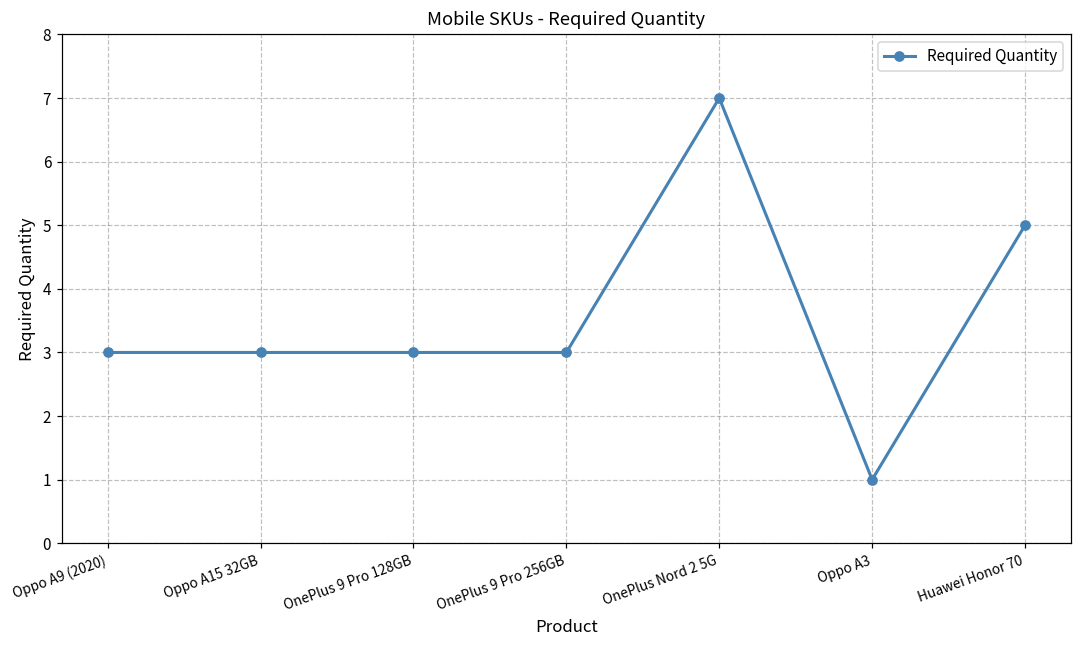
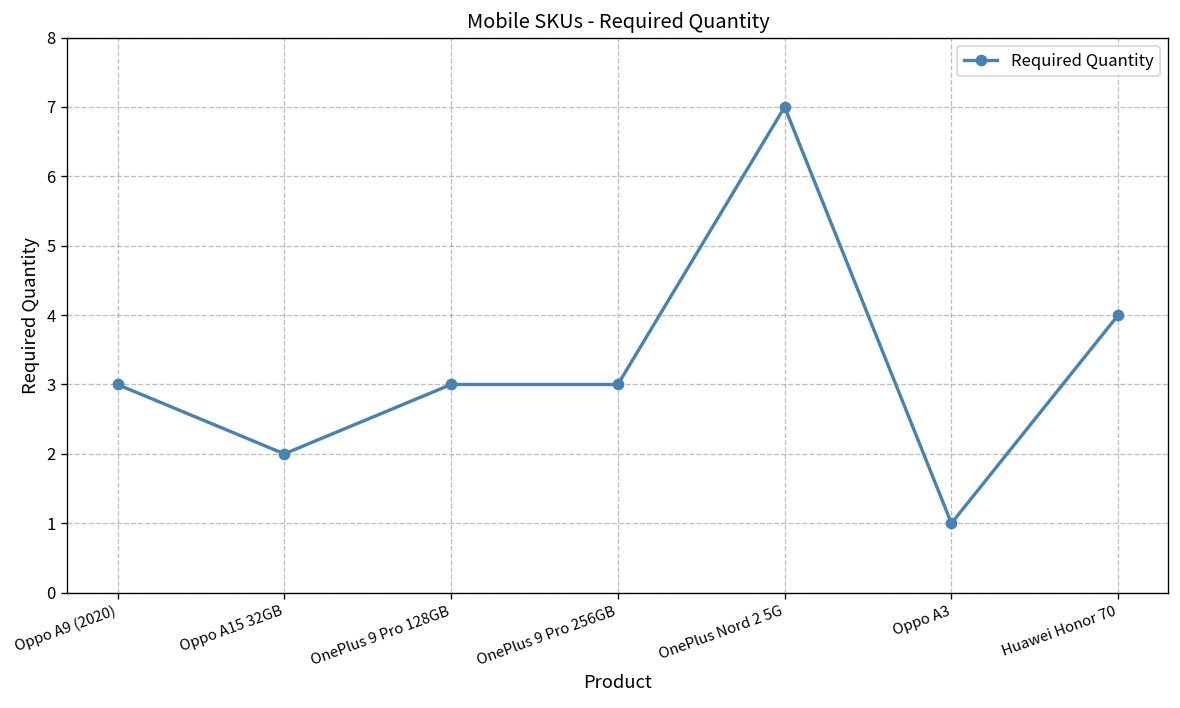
Oppo A15 32GB: 3 -> 2
Huawei Honor 70: 5 -> 4
